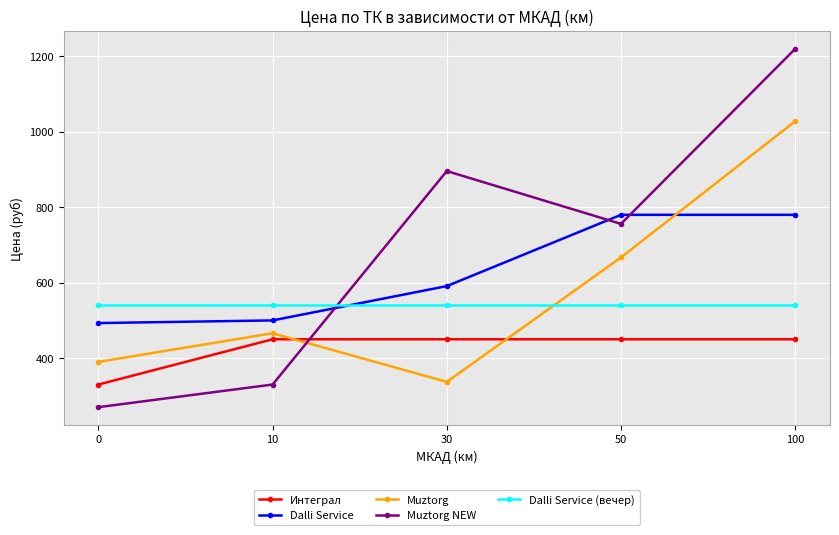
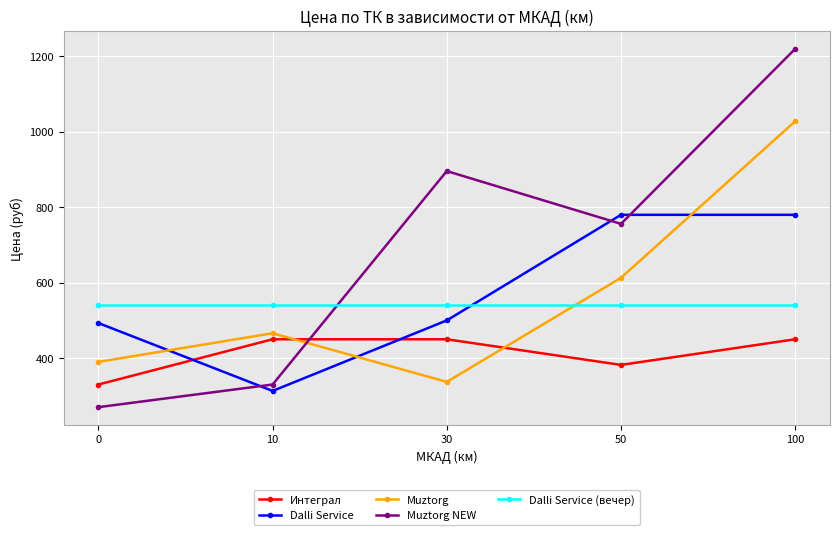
Dalli Service, 10: 500 -> 310
Dalli Service, 30: 590 -> 500
Интеграл, 50: 450 -> 380
Muztorg, 50: 670 -> 610
